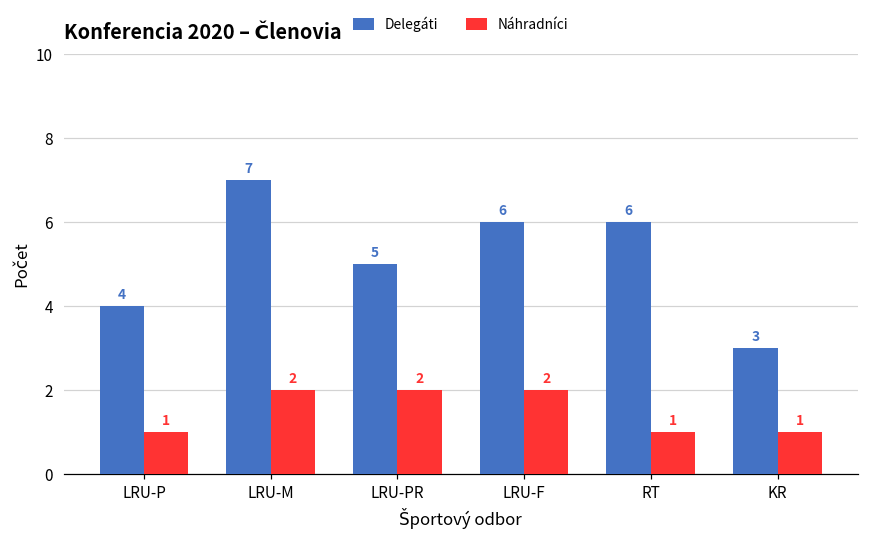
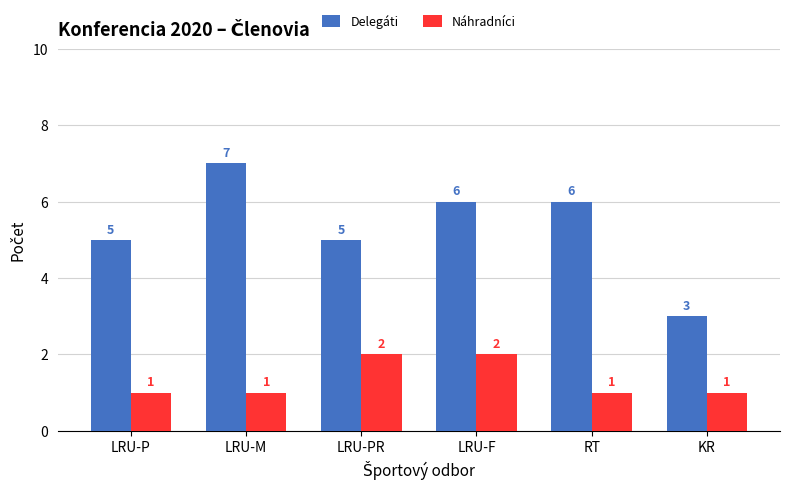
Delegáti, LRU-P: 4 -> 5
Náhradníci, LRU-M: 2 -> 1
